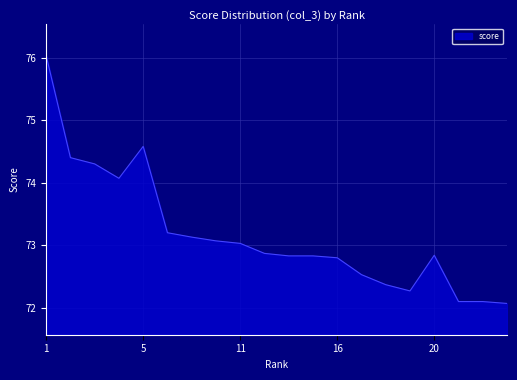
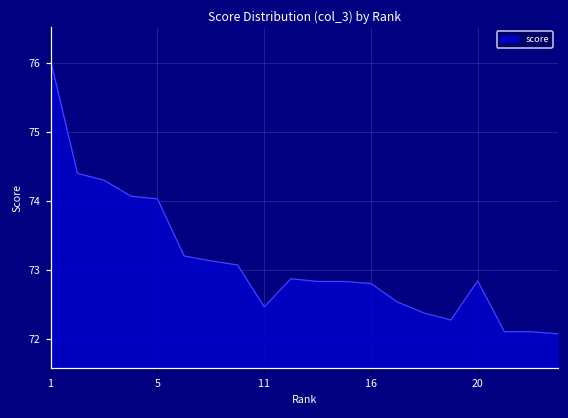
5: 74.6 -> 74.0
11: 73.0 -> 72.5
